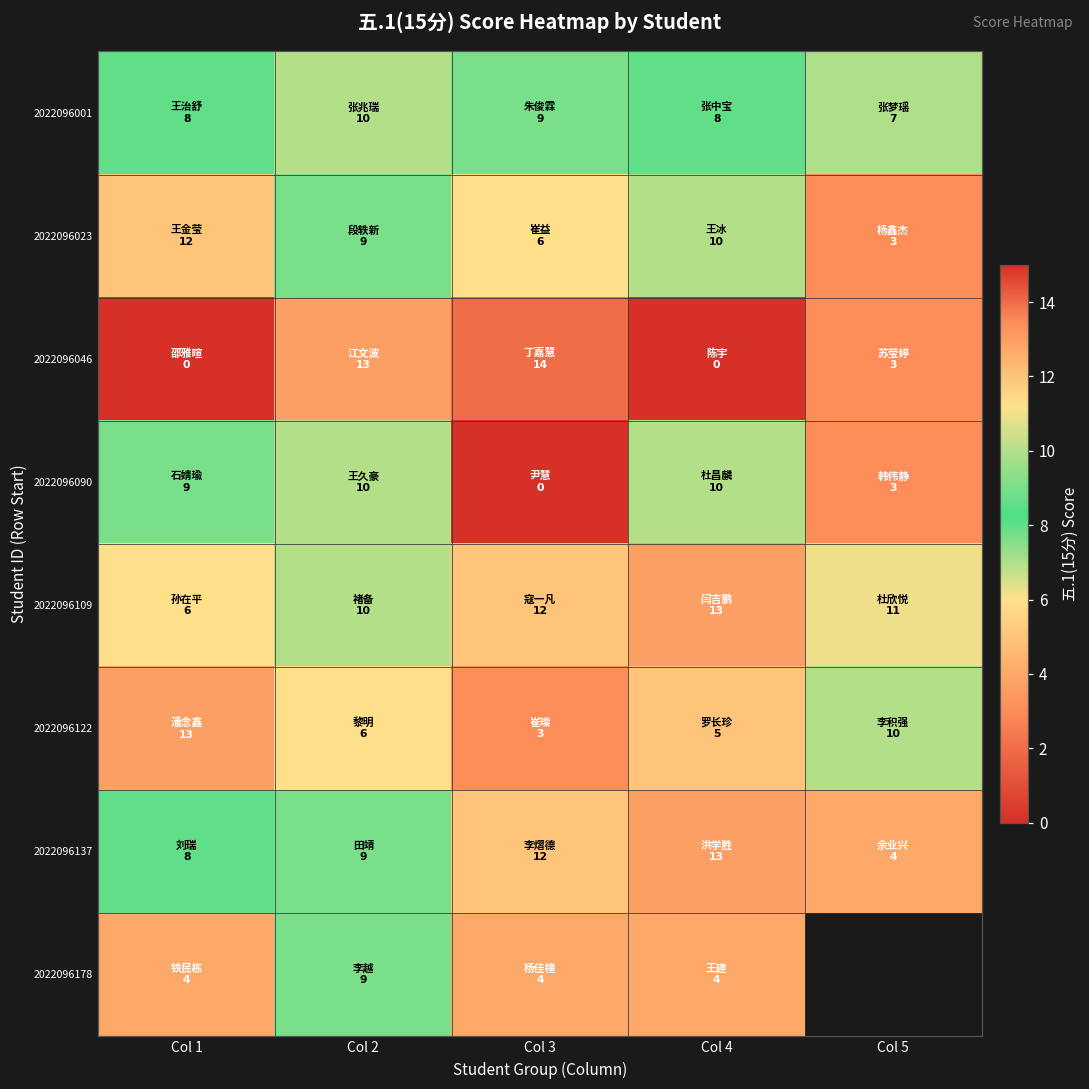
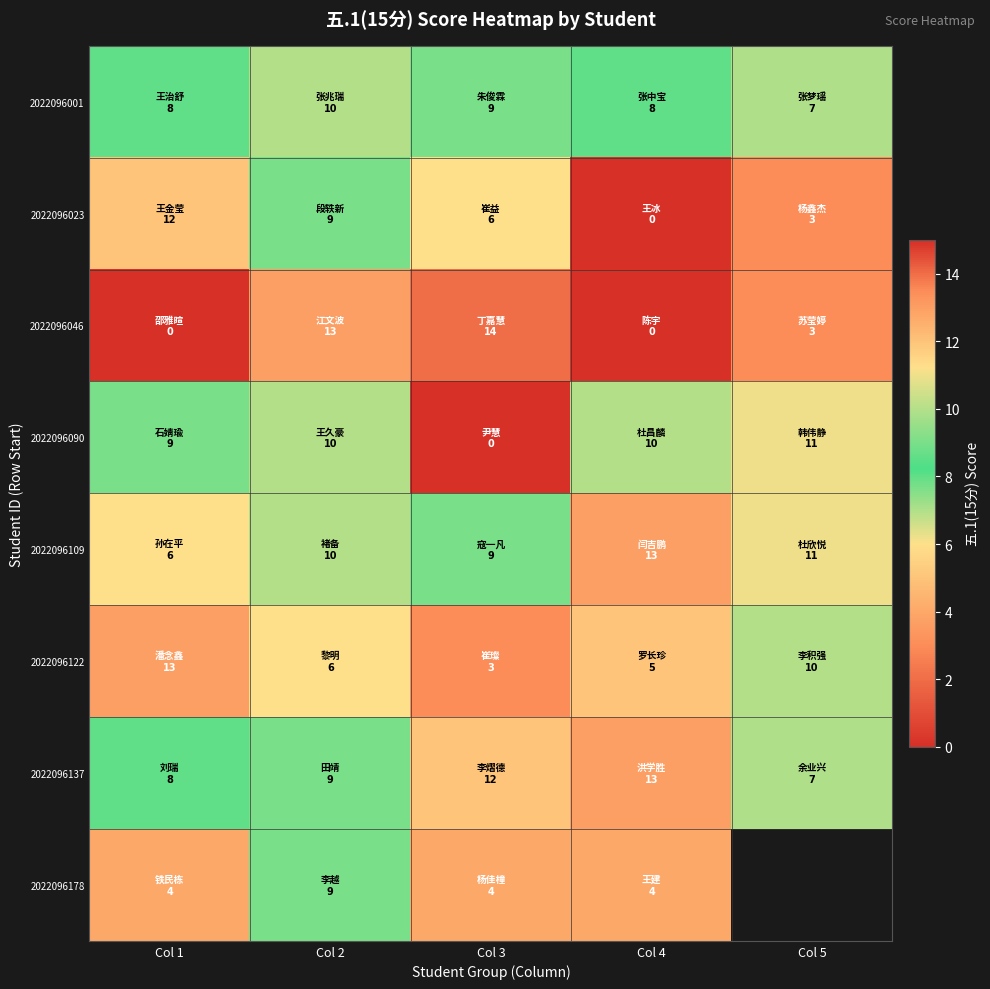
2022096023, Col 4: 10 -> 0
2022096090, Col 5: 3 -> 11
2022096109, Col 3: 12 -> 9
2022096137, Col 5: 4 -> 7
